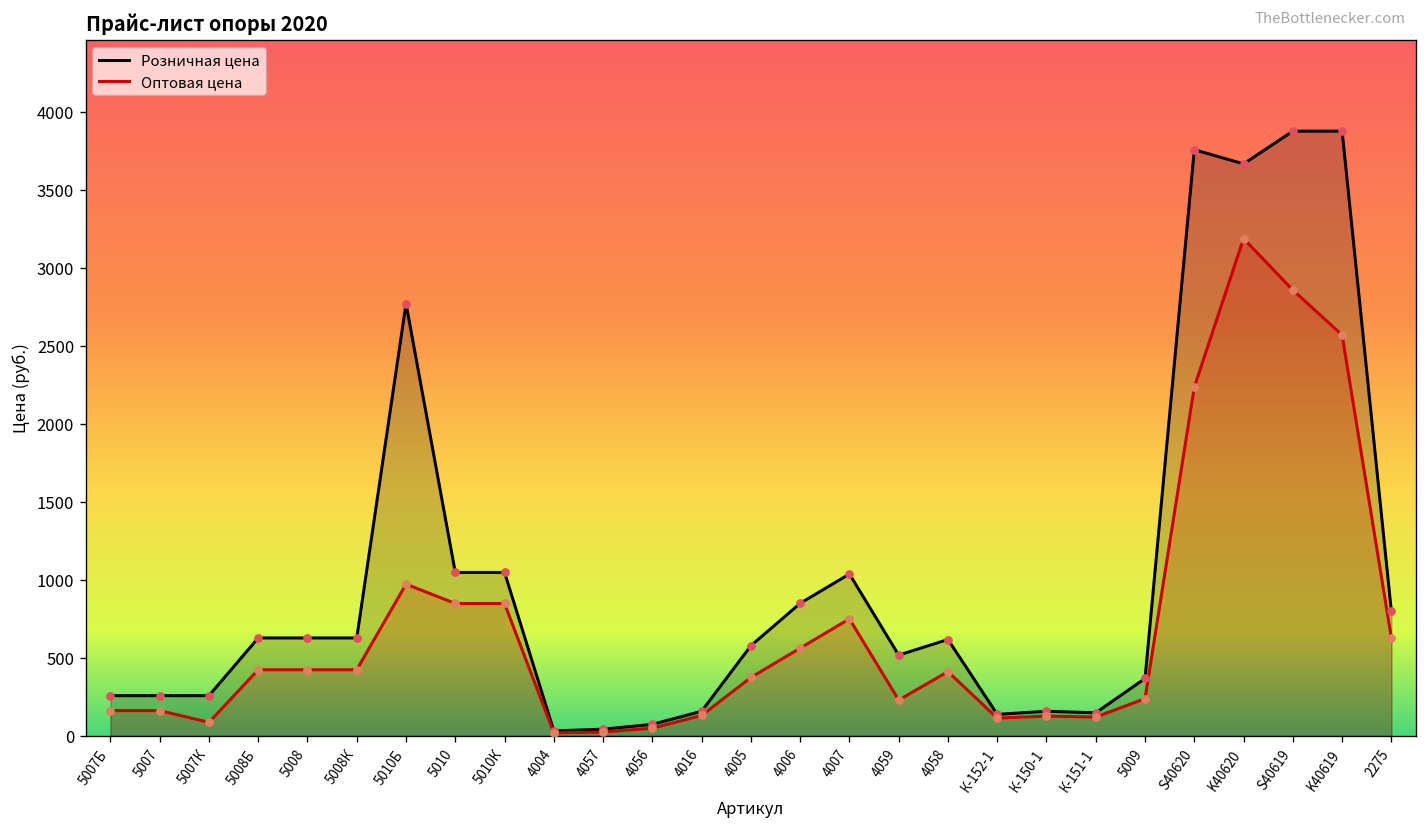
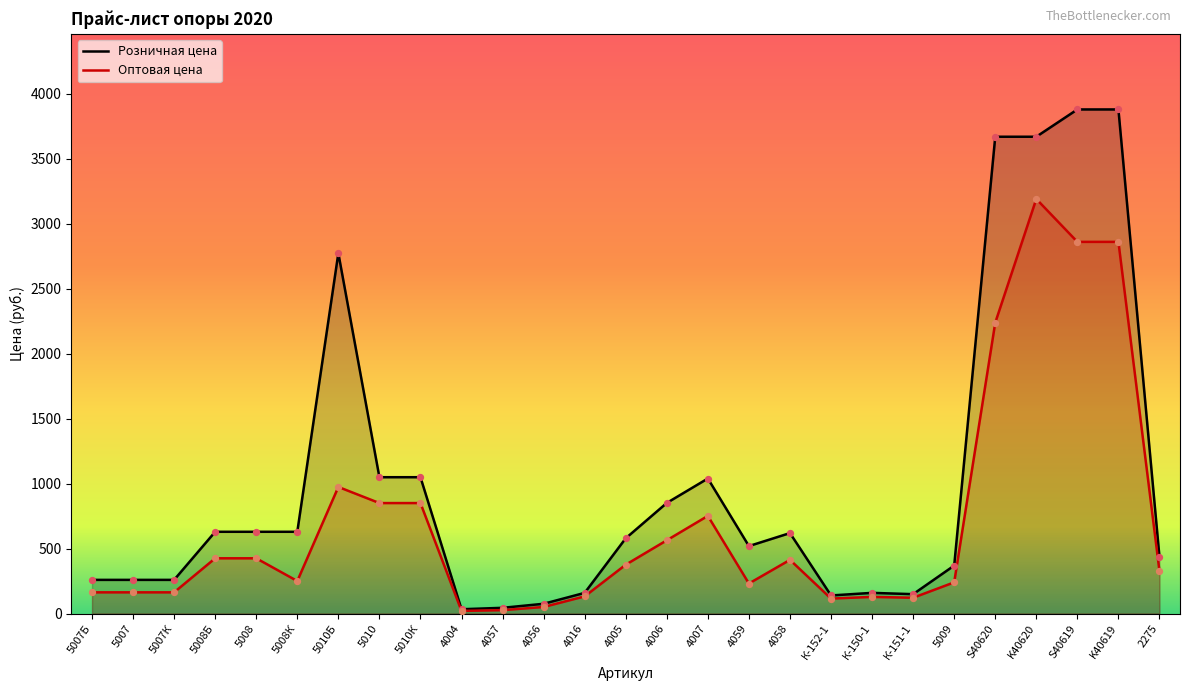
Оптовая цена, 5007К: 90 -> 160
Оптовая цена, 5008К: 430 -> 250
Розничная цена, S40620: 3760 -> 3670
Оптовая цена, K40619: 2570 -> 2860
Розничная цена, 2275: 800 -> 440
Оптовая цена, 2275: 630 -> 330
